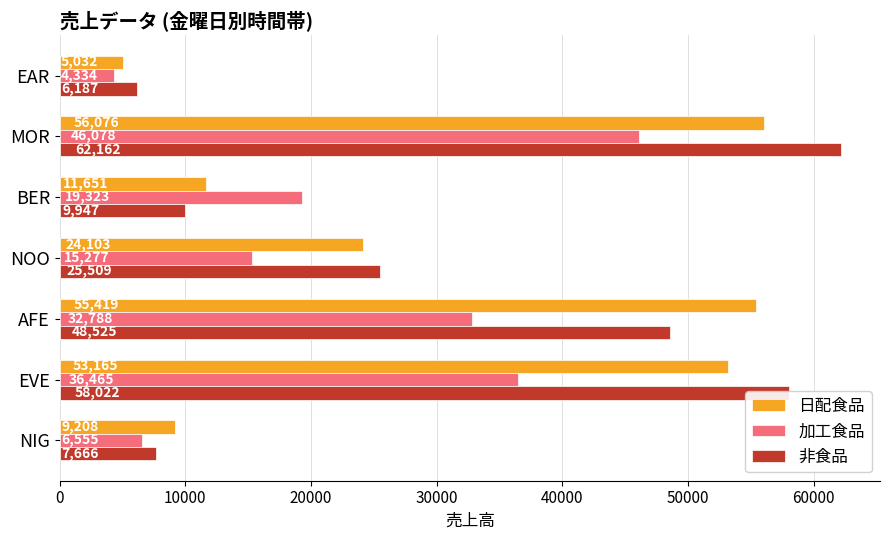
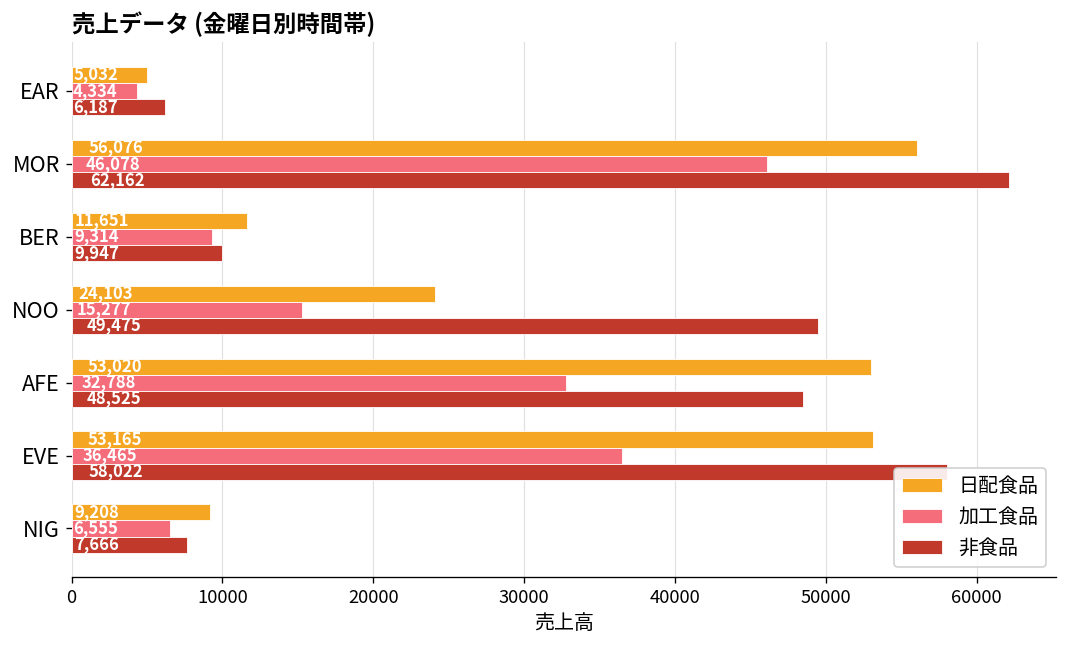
加工食品, BER: 19,323 -> 9,314
非食品, NOO: 25,509 -> 49,475
日配食品, AFE: 55,419 -> 53,020
